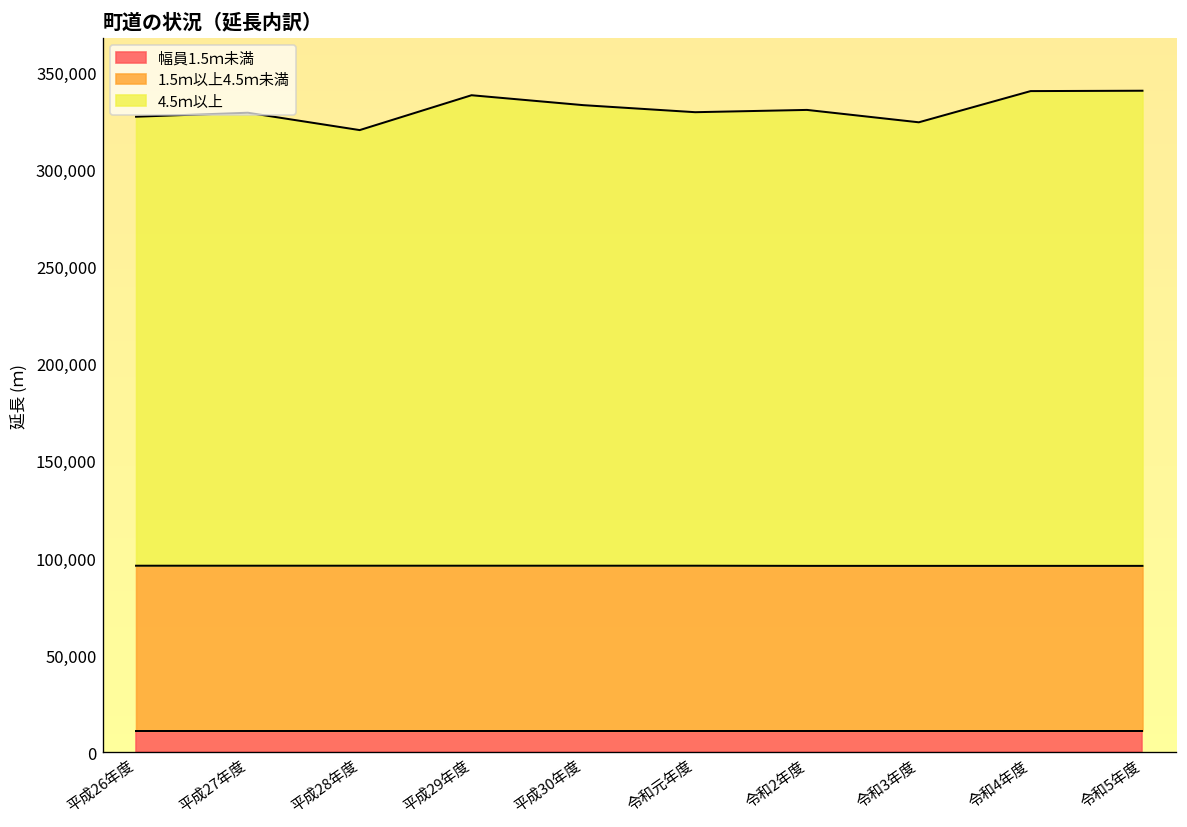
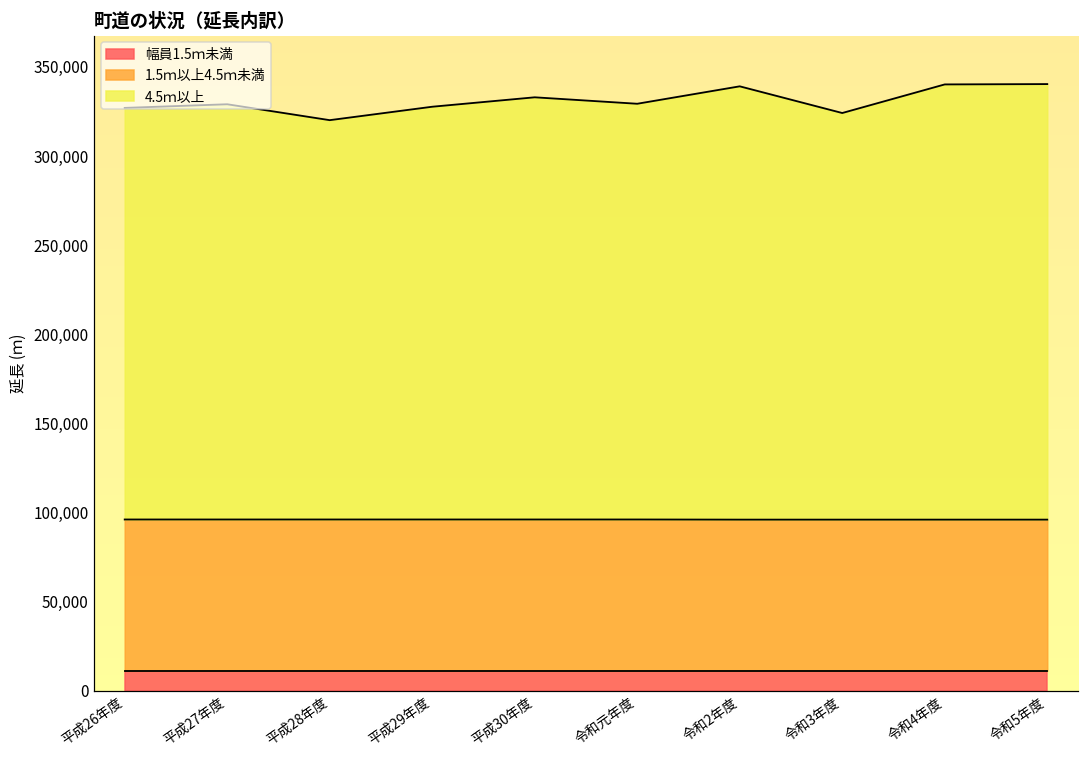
4.5ｍ以上, 平成29年度: 242,000 -> 232,000
4.5ｍ以上, 令和2年度: 235,000 -> 243,000
